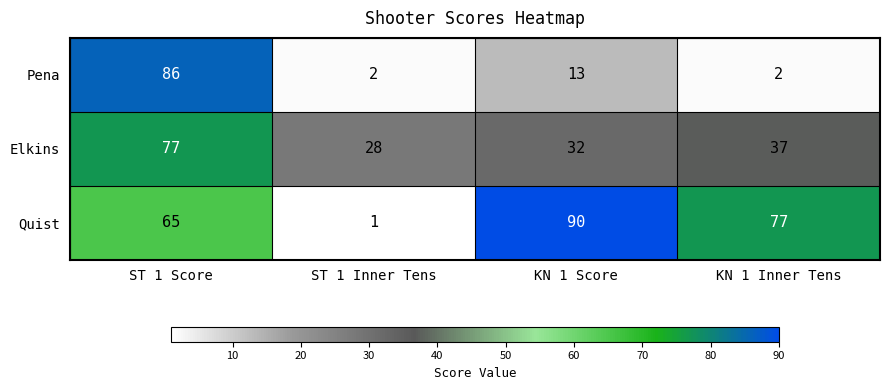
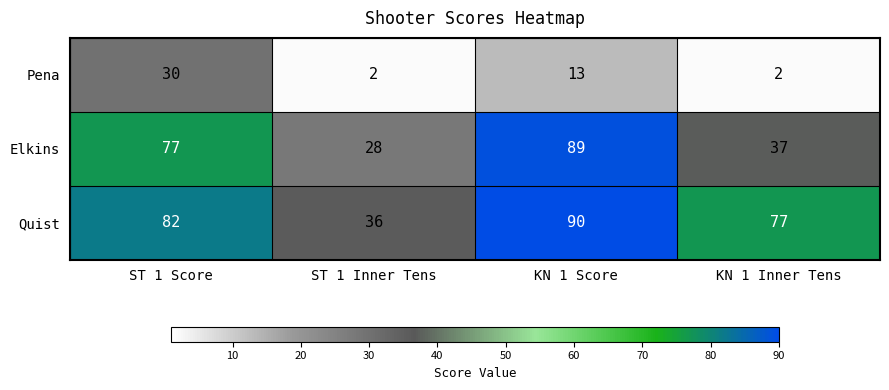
Pena, ST 1 Score: 86 -> 30
Elkins, KN 1 Score: 32 -> 89
Quist, ST 1 Score: 65 -> 82
Quist, ST 1 Inner Tens: 1 -> 36
